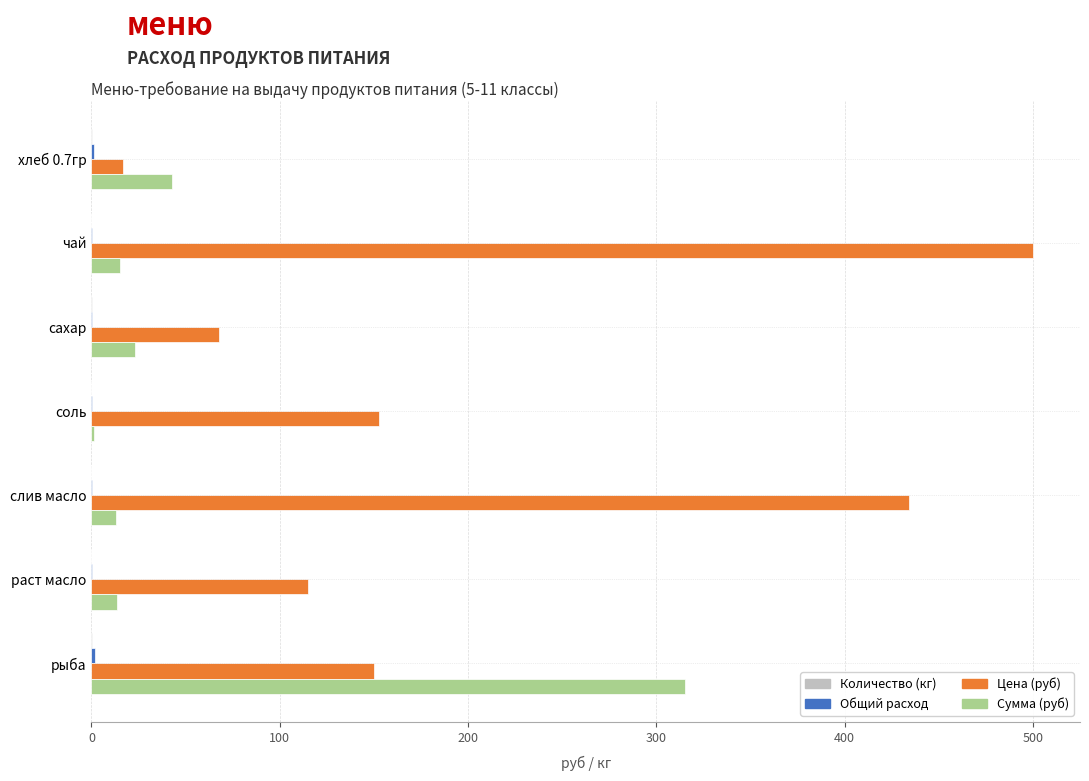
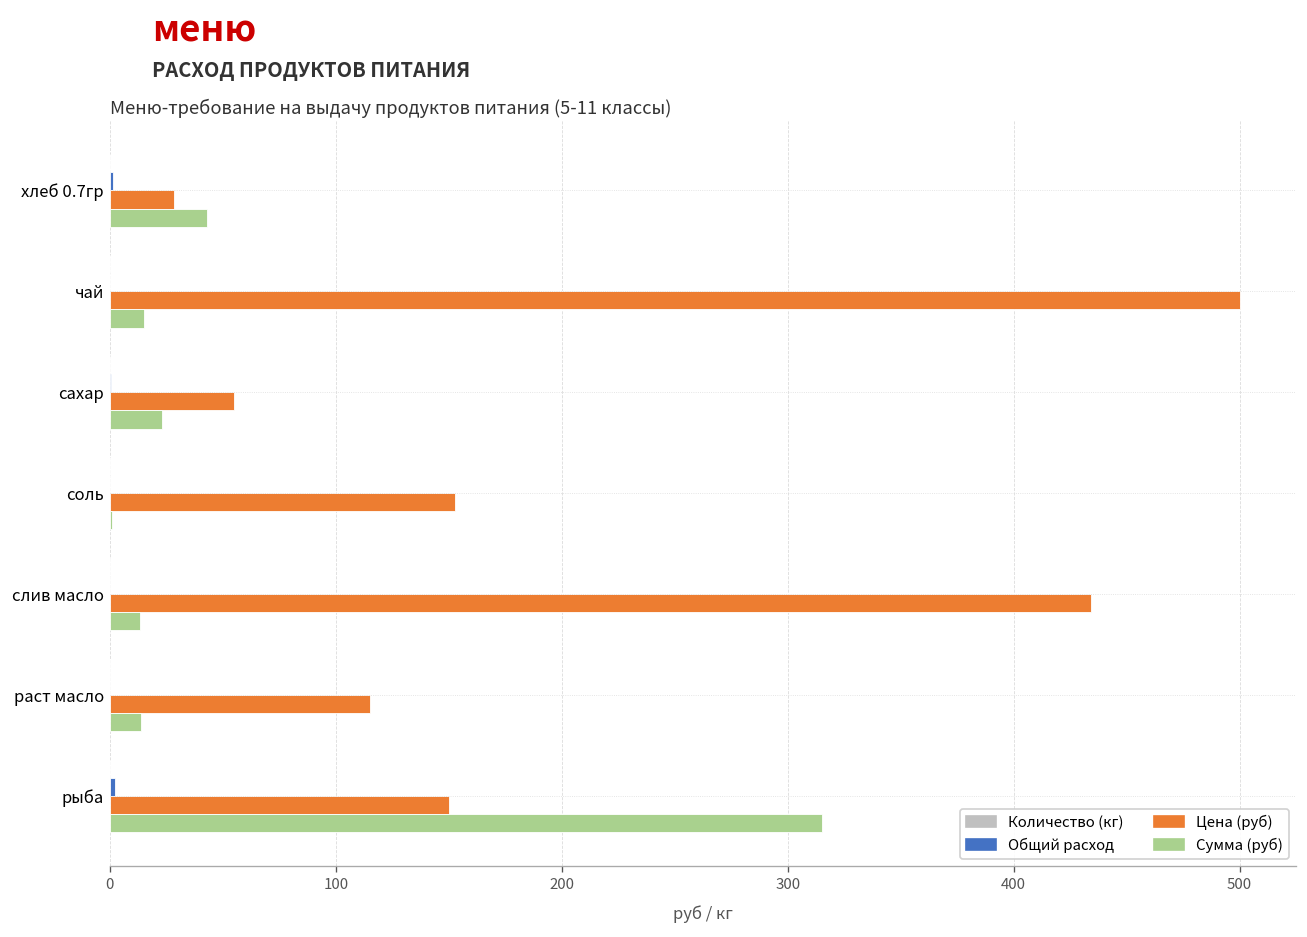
Цена (руб), хлеб 0.7гр: 17 -> 29
Цена (руб), сахар: 68 -> 55
